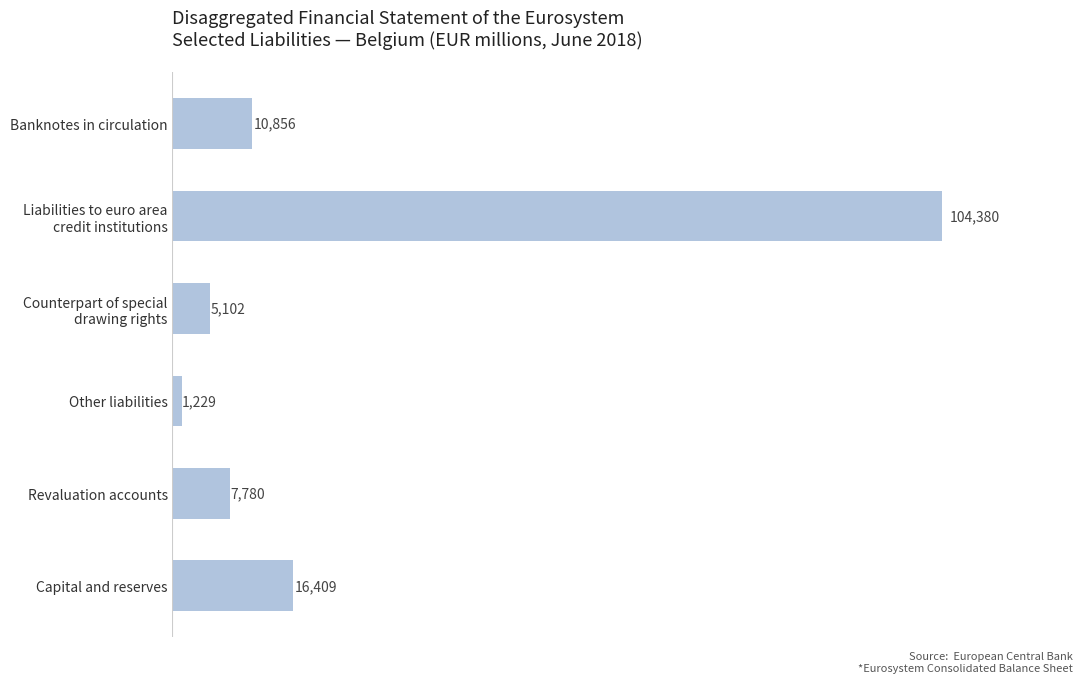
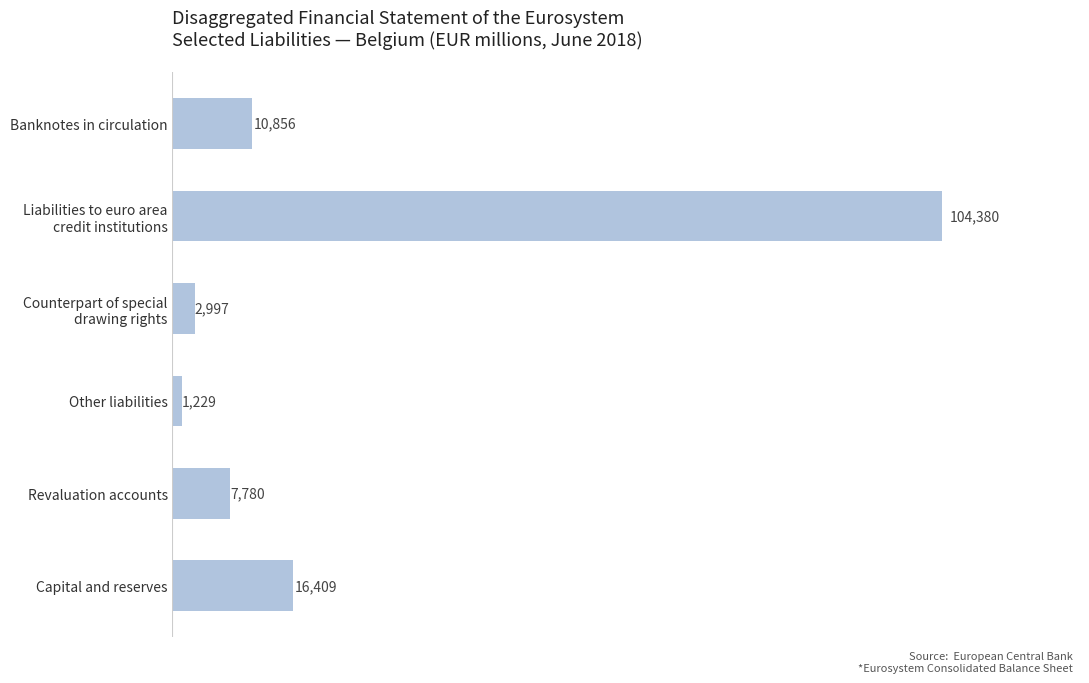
Counterpart of special drawing rights: 5,102 -> 2,997
